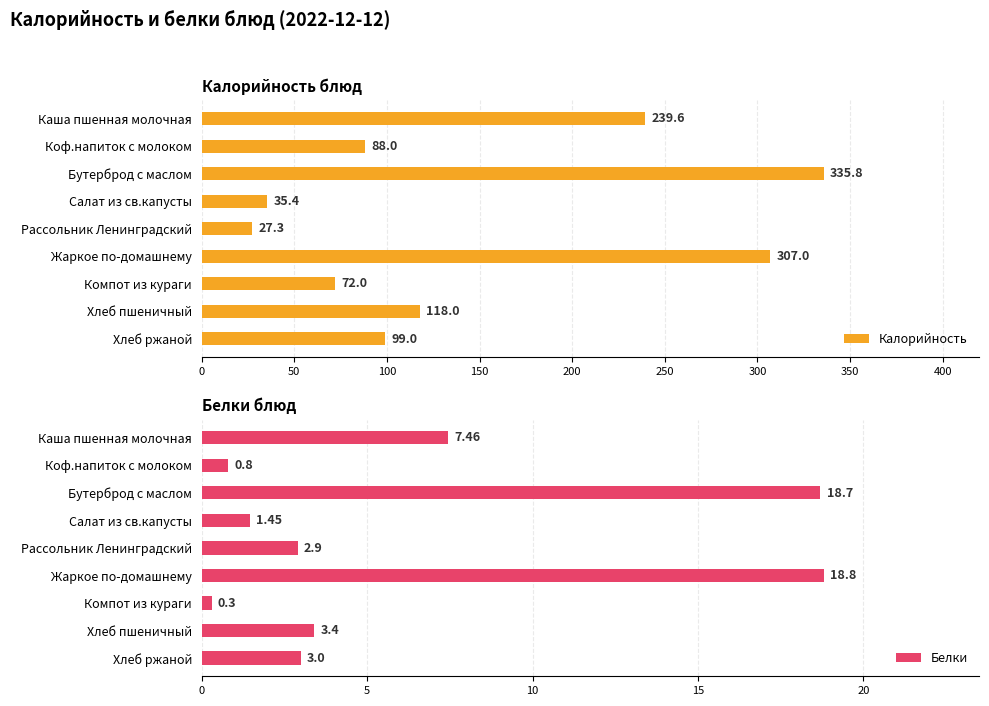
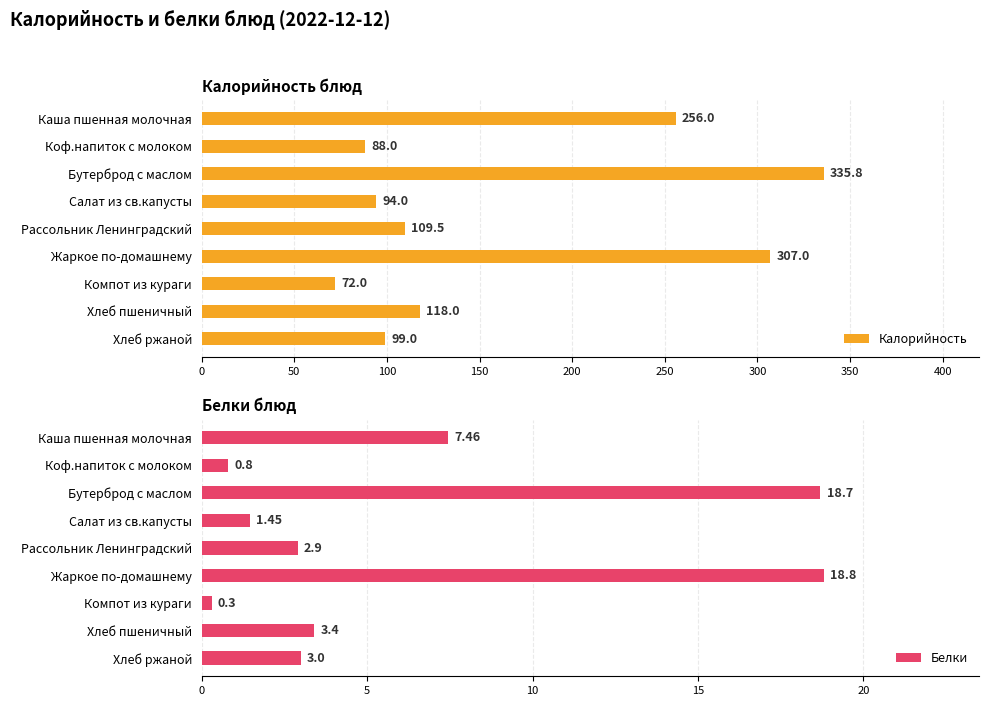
Калорийность блюд, Каша пшенная молочная: 239.6 -> 256.0
Калорийность блюд, Салат из св.капусты: 35.4 -> 94.0
Калорийность блюд, Рассольник Ленинградский: 27.3 -> 109.5
